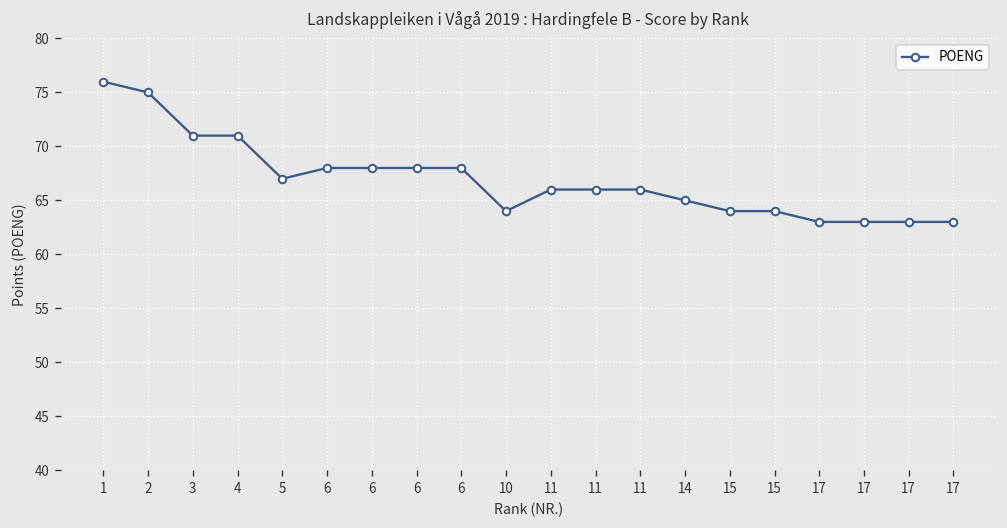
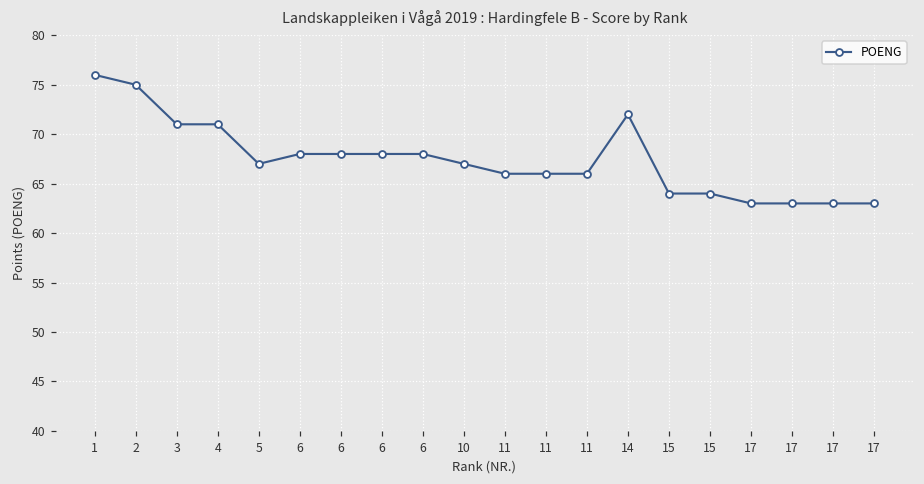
10: 64 -> 67
14: 65 -> 72
